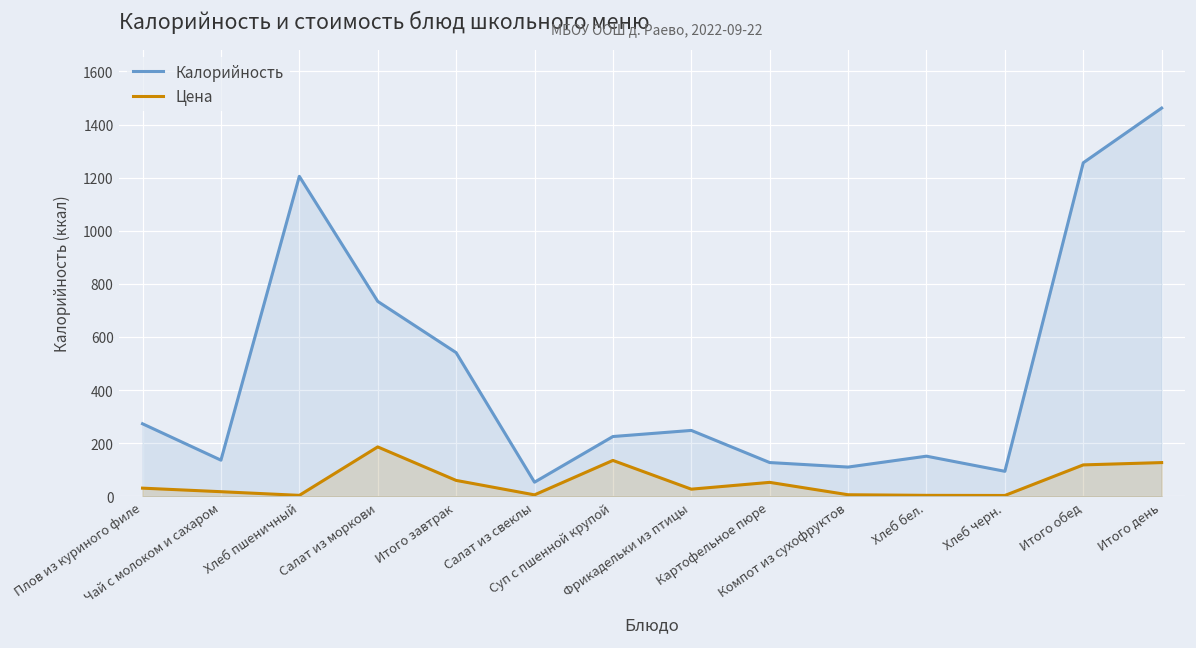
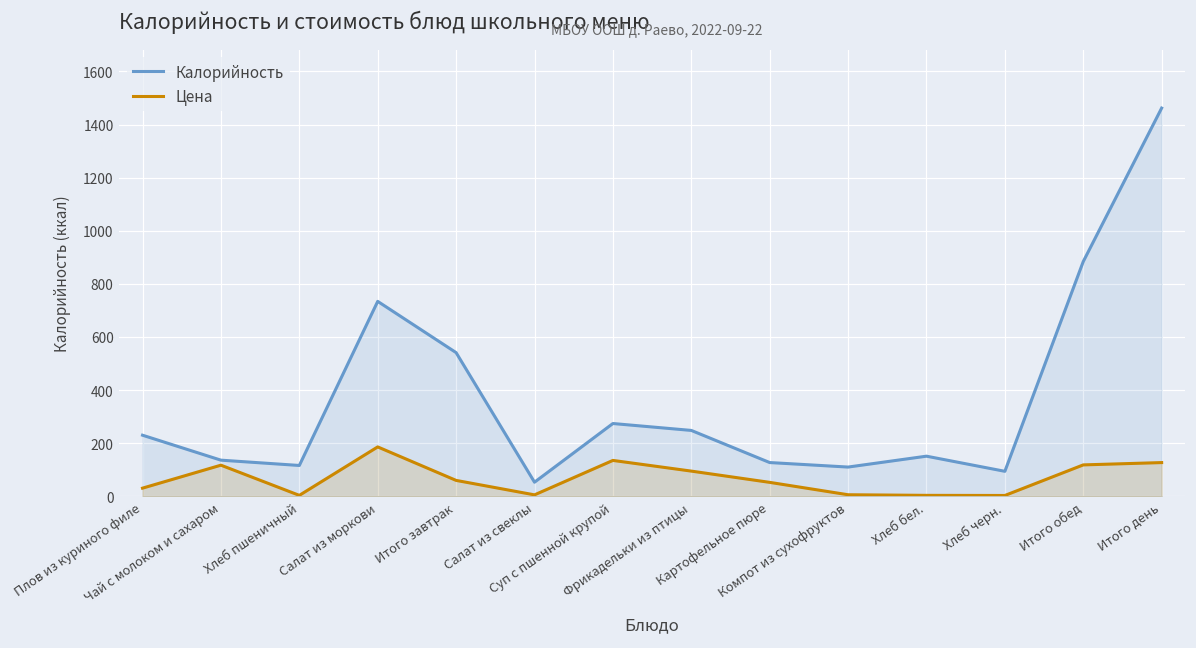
Калорийность, Плов из куриного филе: 270 -> 230
Цена, Чай с молоком и сахаром: 20 -> 120
Калорийность, Хлеб пшеничный: 1210 -> 120
Калорийность, Суп с пшенной крупой: 230 -> 270
Цена, Фрикадельки из птицы: 30 -> 90
Калорийность, Итого обед: 1260 -> 880
